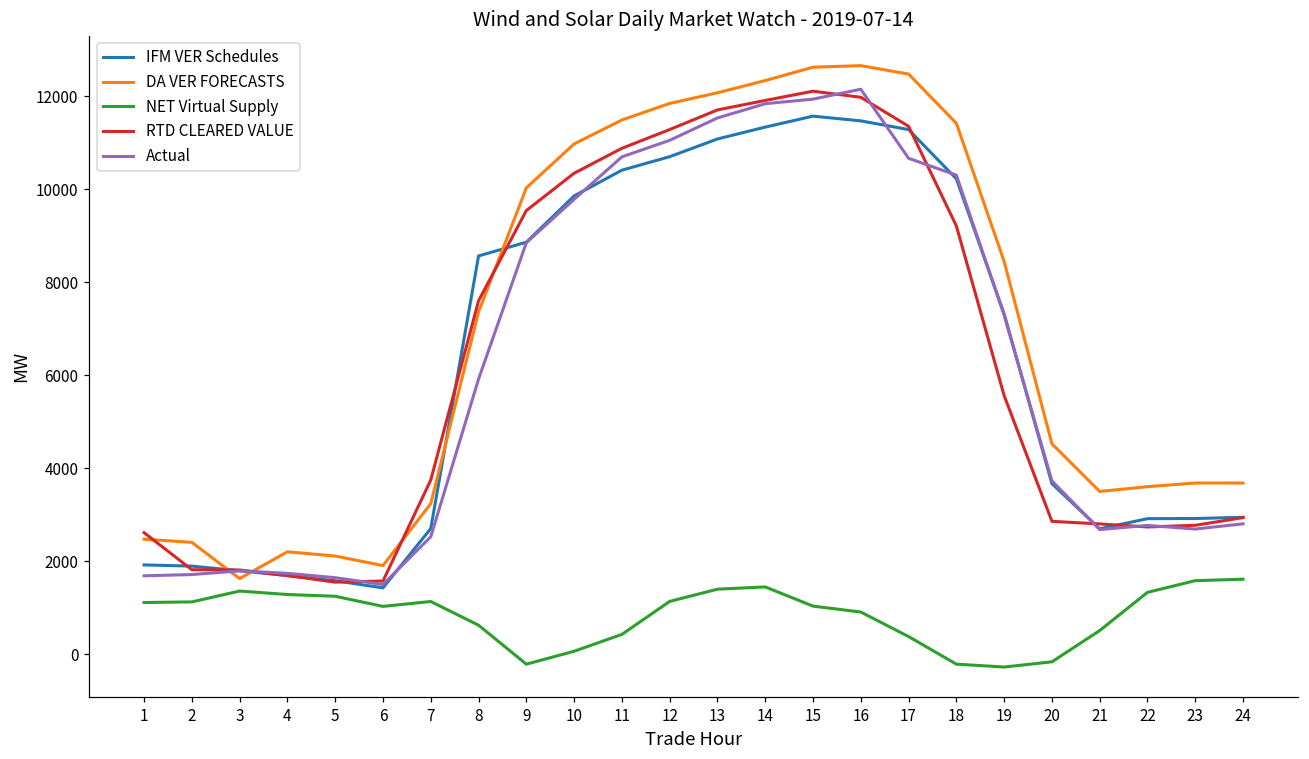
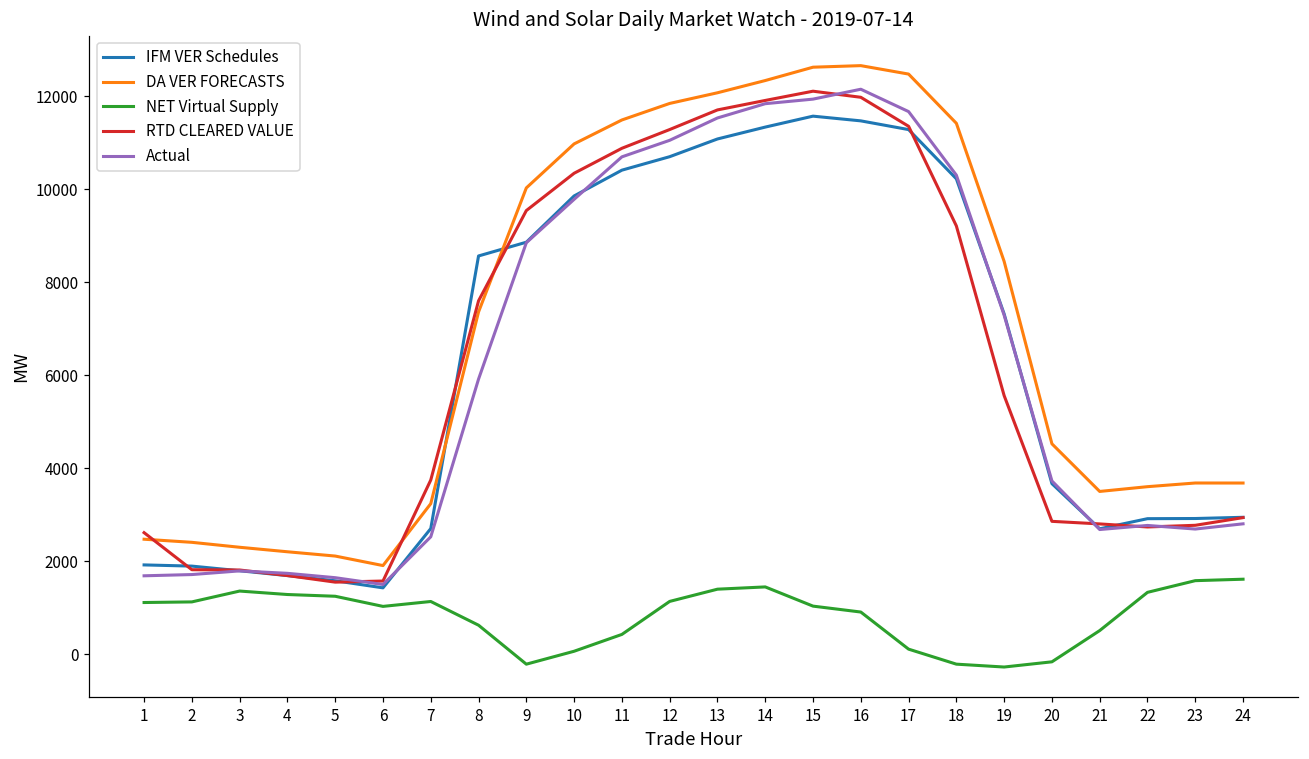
DA VER FORECASTS, 3: 1600 -> 2300
NET Virtual Supply, 17: 400 -> 100
Actual, 17: 10700 -> 11700
